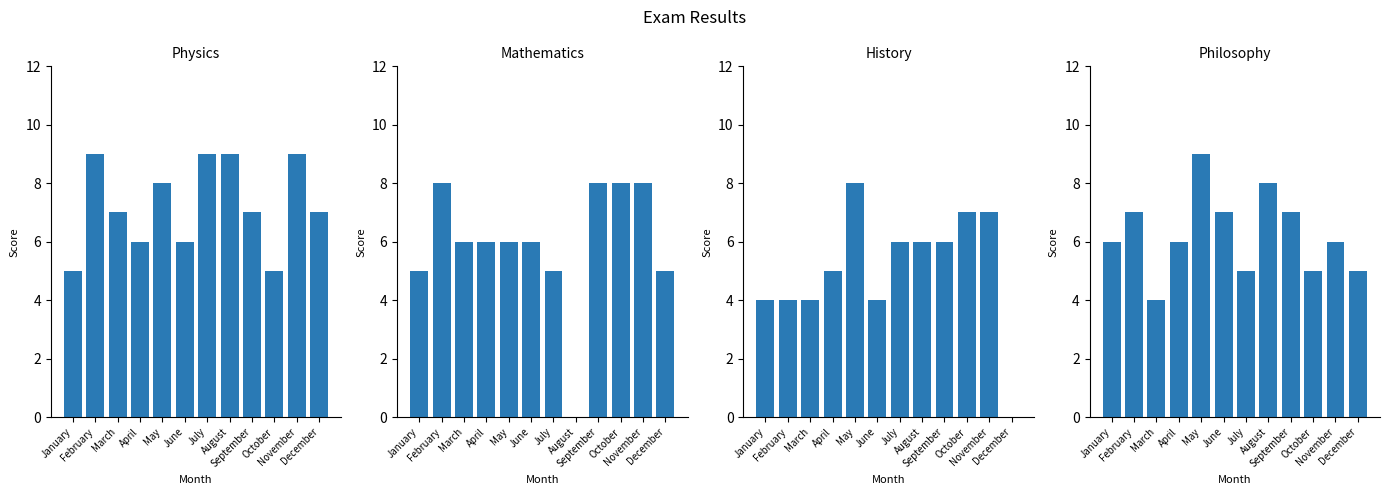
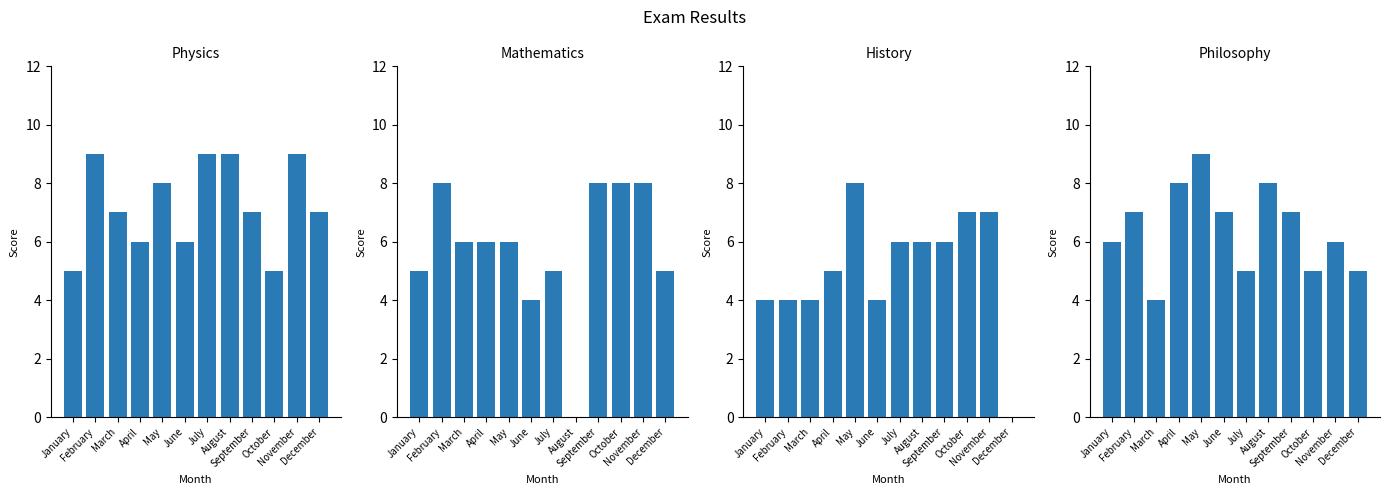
Mathematics, June: 6 -> 4
Philosophy, April: 6 -> 8
